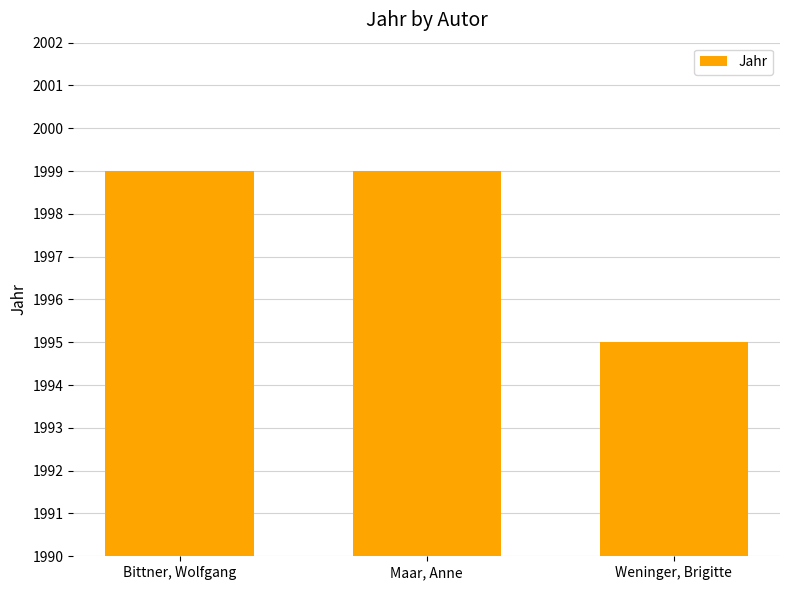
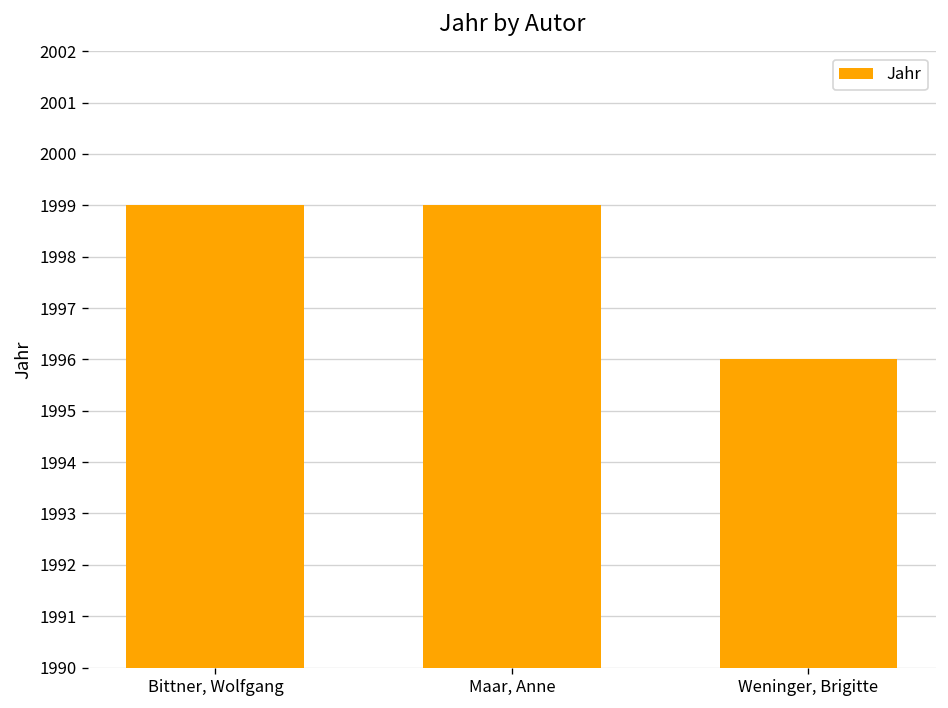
Weninger, Brigitte: 1995 -> 1996
